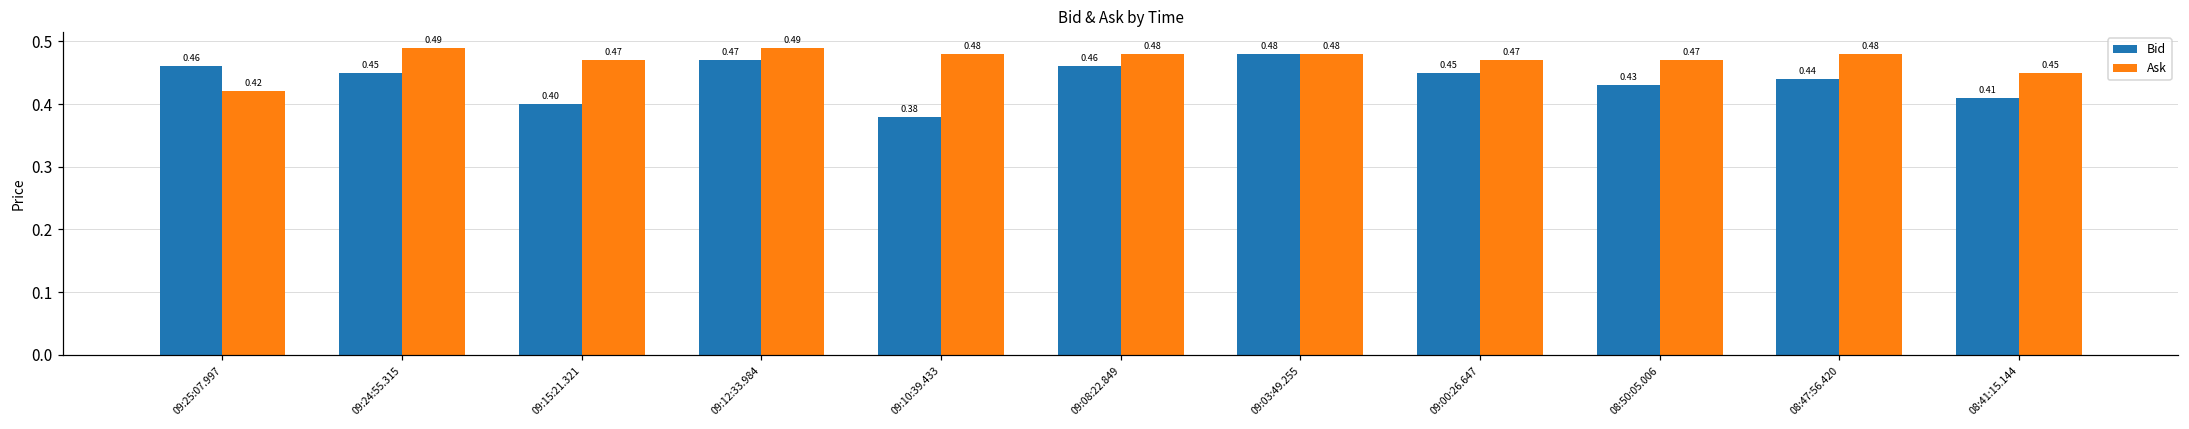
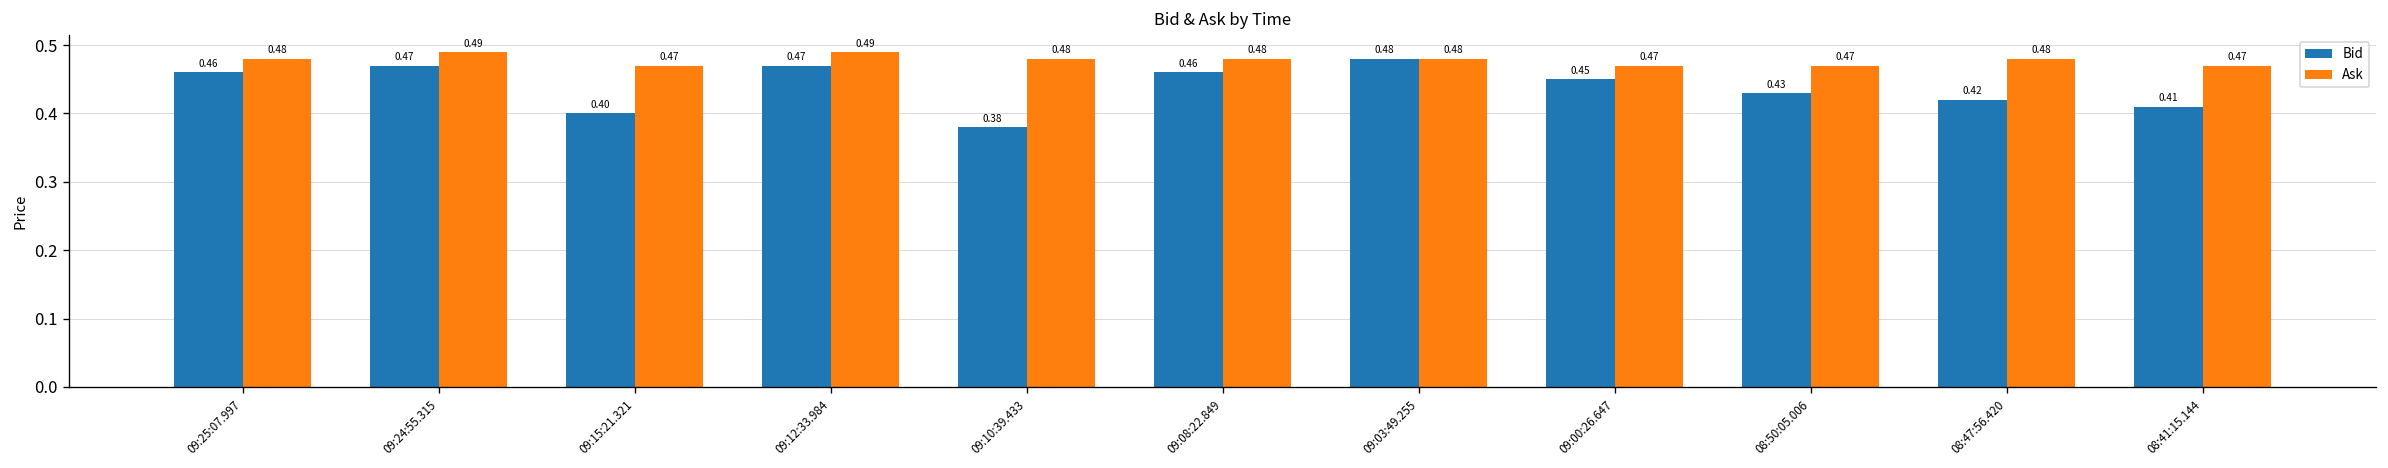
Ask, 09:25:07.997: 0.42 -> 0.48
Bid, 09:24:55.315: 0.45 -> 0.47
Bid, 08:47:56.420: 0.44 -> 0.42
Ask, 08:41:15.144: 0.45 -> 0.47
